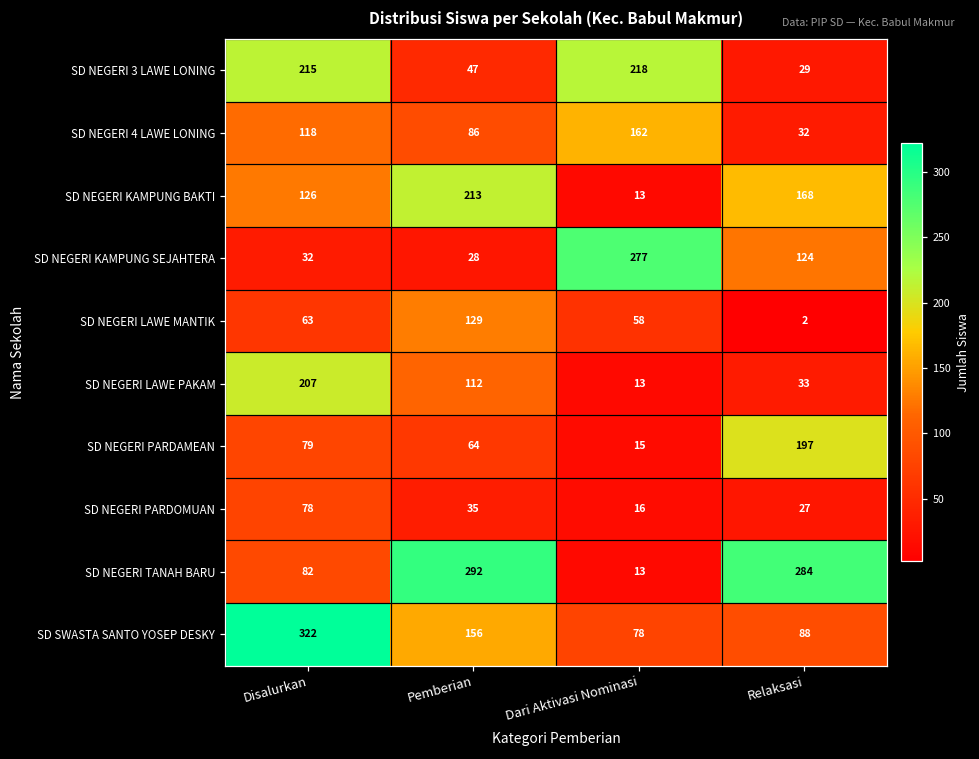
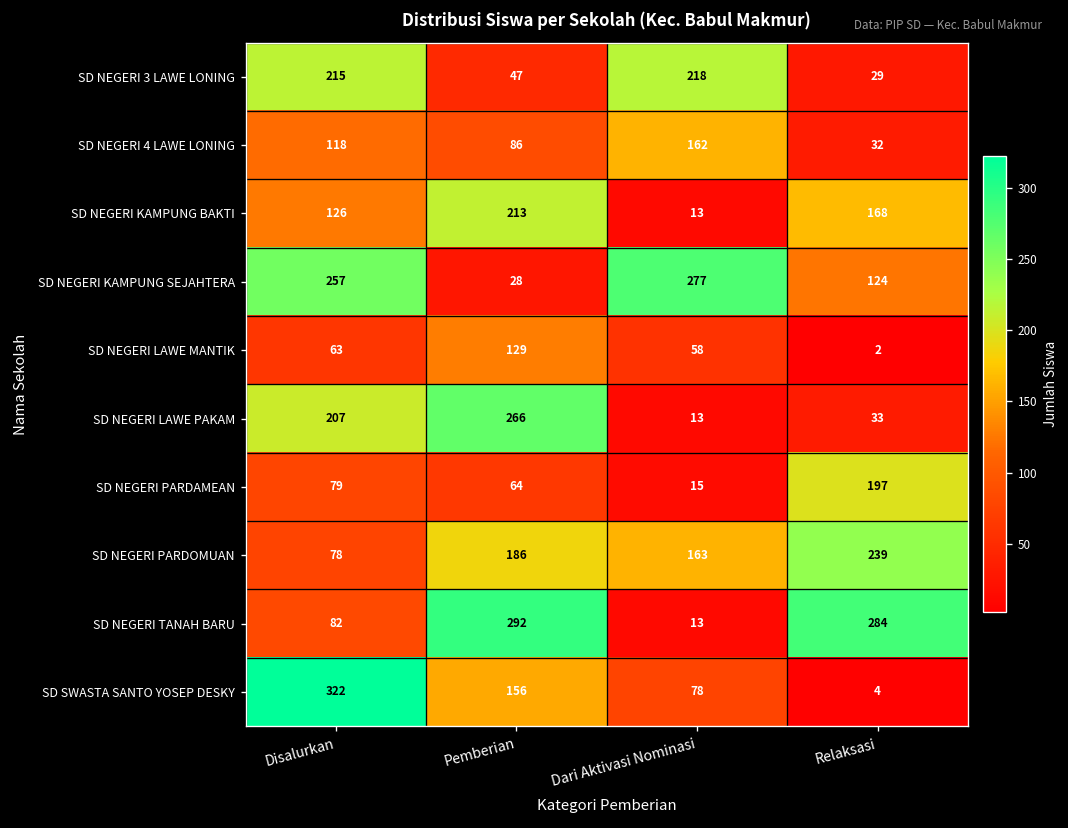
SD NEGERI KAMPUNG SEJAHTERA, Disalurkan: 32 -> 257
SD NEGERI LAWE PAKAM, Pemberian: 112 -> 266
SD NEGERI PARDOMUAN, Pemberian: 35 -> 186
SD NEGERI PARDOMUAN, Dari Aktivasi Nominasi: 16 -> 163
SD NEGERI PARDOMUAN, Relaksasi: 27 -> 239
SD SWASTA SANTO YOSEP DESKY, Relaksasi: 88 -> 4
